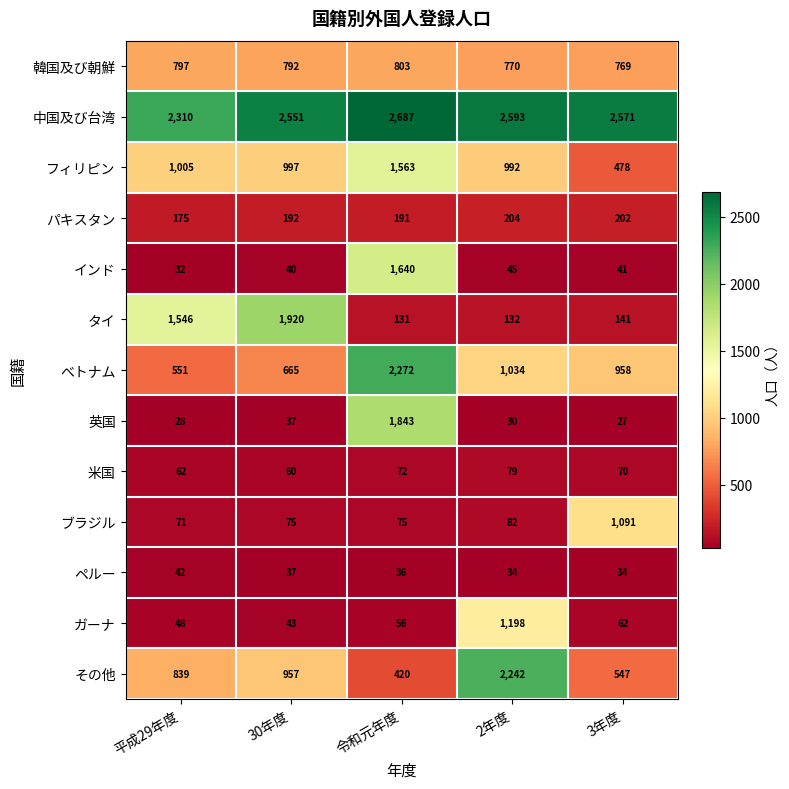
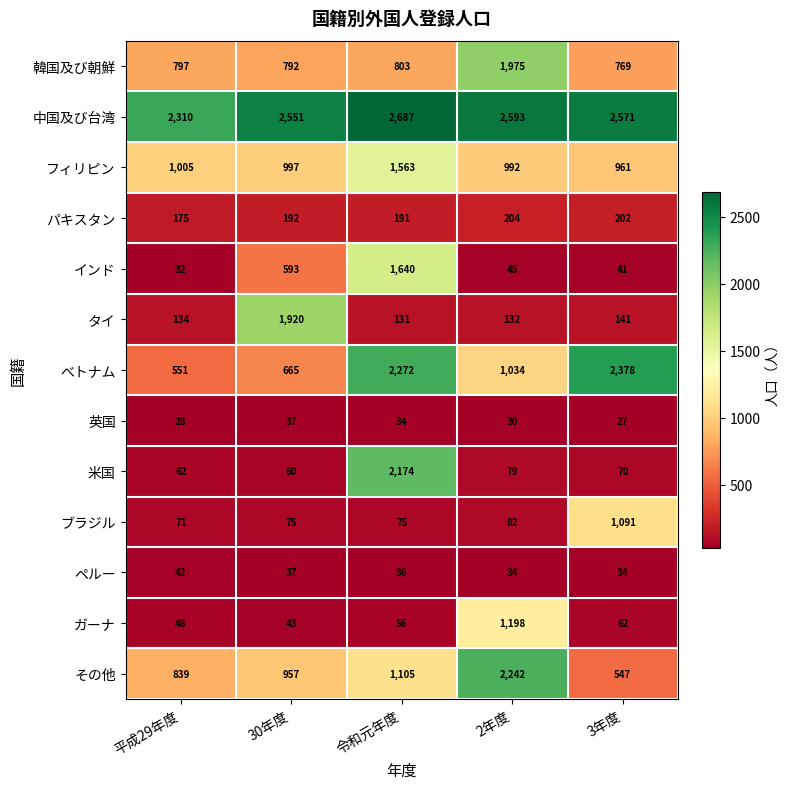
韓国及び朝鮮, 2年度: 770 -> 1,975
フィリピン, 3年度: 478 -> 961
インド, 30年度: 40 -> 593
タイ, 平成29年度: 1,546 -> 134
べトナム, 3年度: 958 -> 2,378
英国, 令和元年度: 1,843 -> 34
米国, 令和元年度: 72 -> 2,174
その他, 令和元年度: 420 -> 1,105
